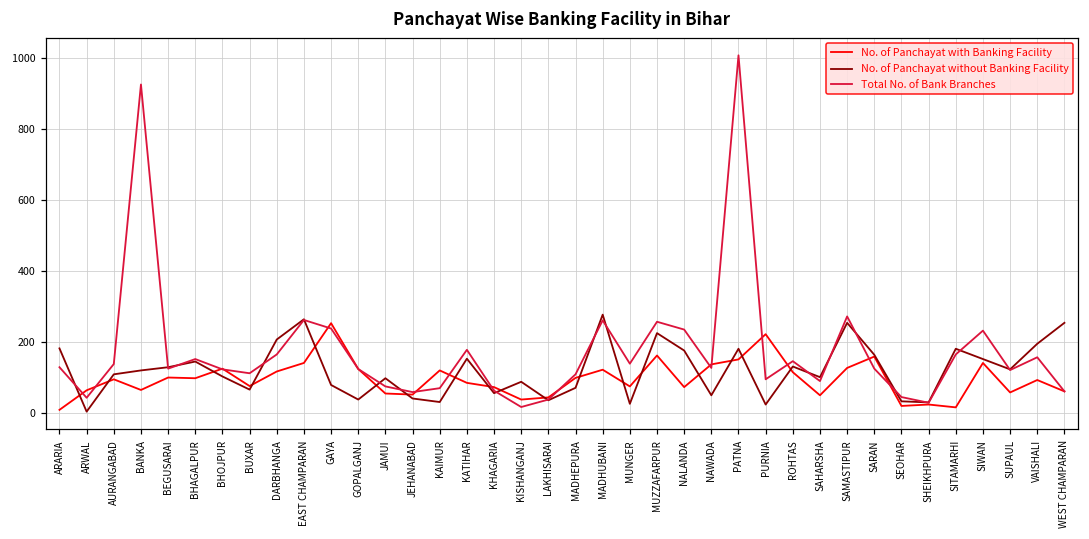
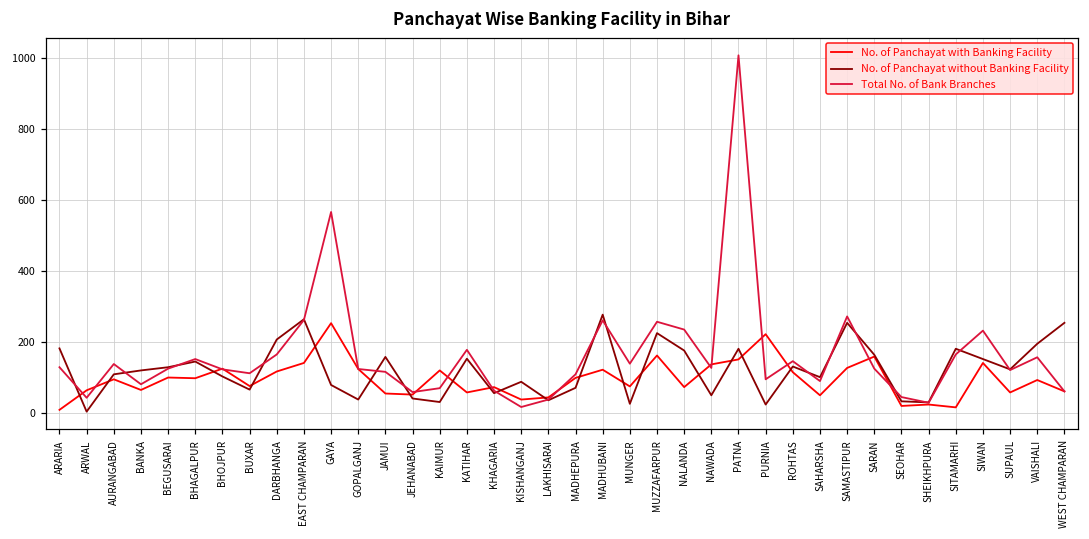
Total No. of Bank Branches, BANKA: 930 -> 80
Total No. of Bank Branches, GAYA: 240 -> 570
No. of Panchayat without Banking Facility, JAMUI: 100 -> 160
Total No. of Bank Branches, JAMUI: 80 -> 120
No. of Panchayat with Banking Facility, KATIHAR: 90 -> 60
